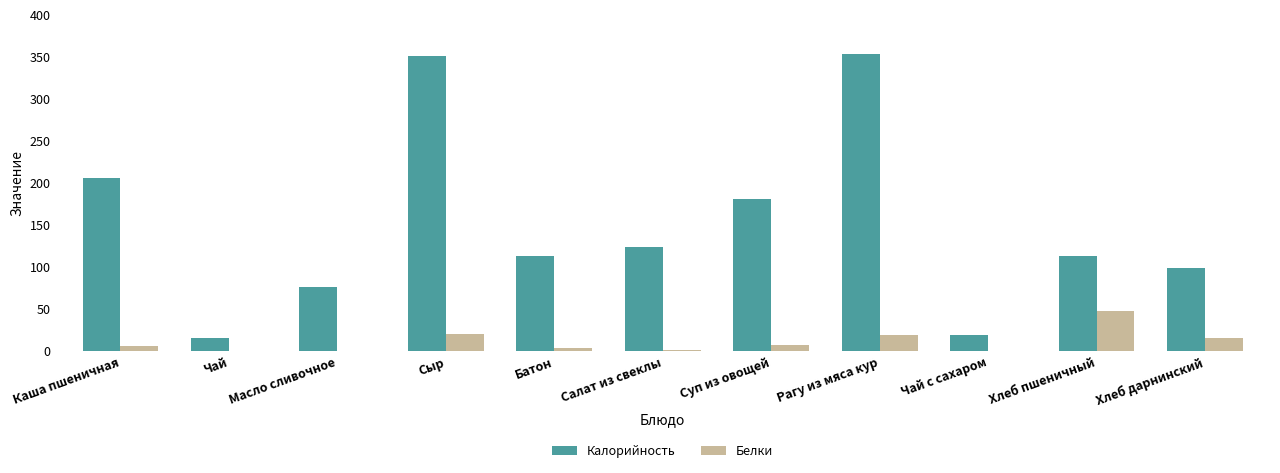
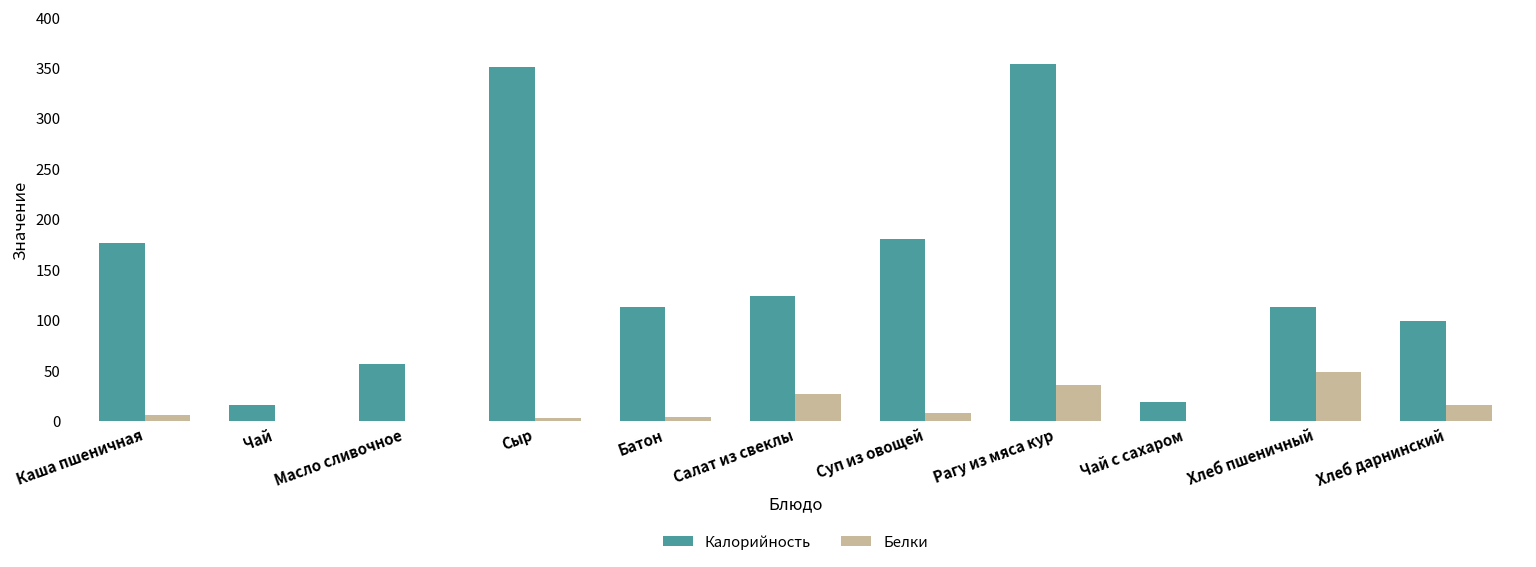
Калорийность, Каша пшеничная: 210 -> 180
Калорийность, Масло сливочное: 80 -> 60
Белки, Сыр: 20 -> 0
Белки, Салат из свеклы: 0 -> 30
Белки, Рагу из мяса кур: 20 -> 40
